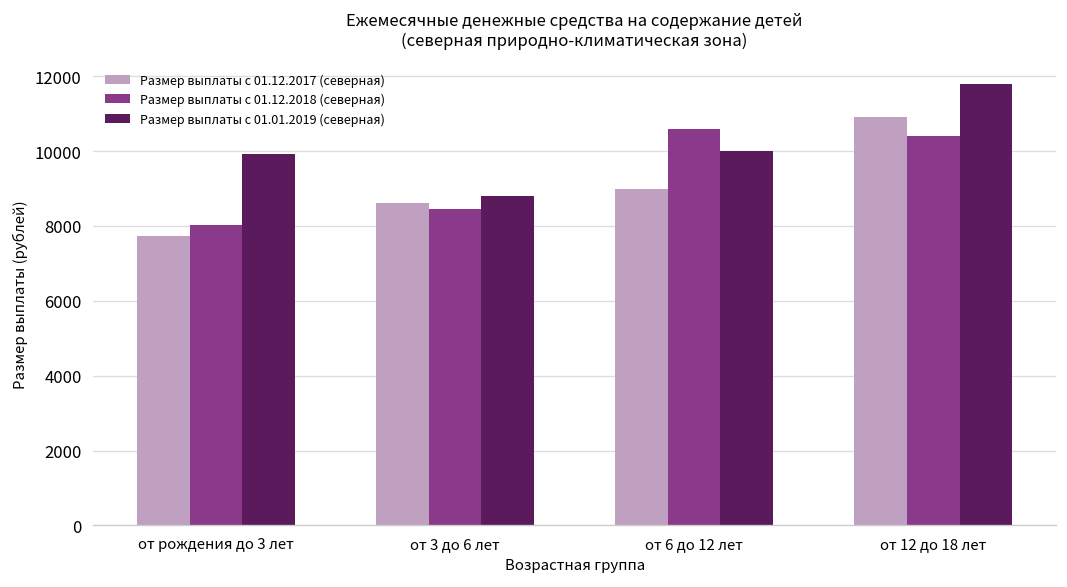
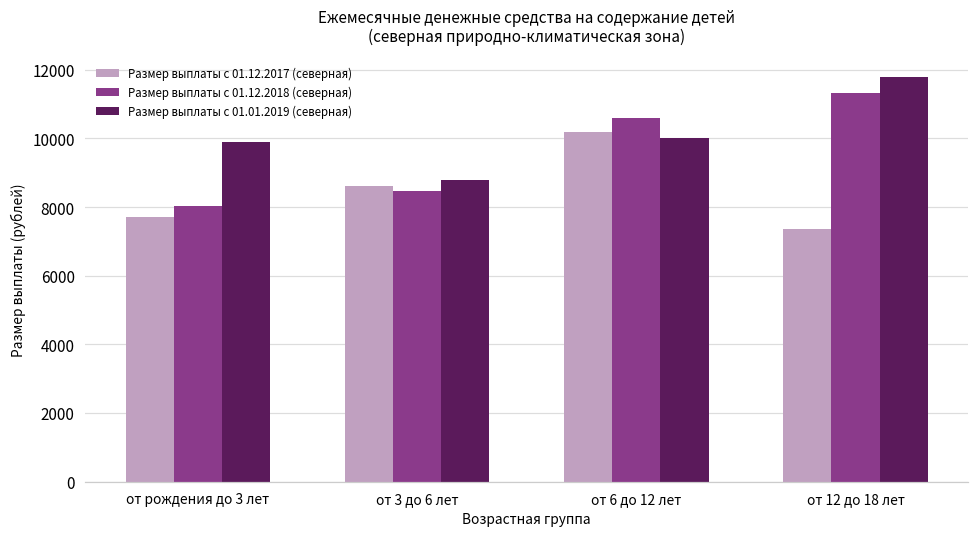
Размер выплаты с 01.12.2017 (северная), от 6 до 12 лет: 9000 -> 10200
Размер выплаты с 01.12.2017 (северная), от 12 до 18 лет: 10900 -> 7400
Размер выплаты с 01.12.2018 (северная), от 12 до 18 лет: 10400 -> 11300
